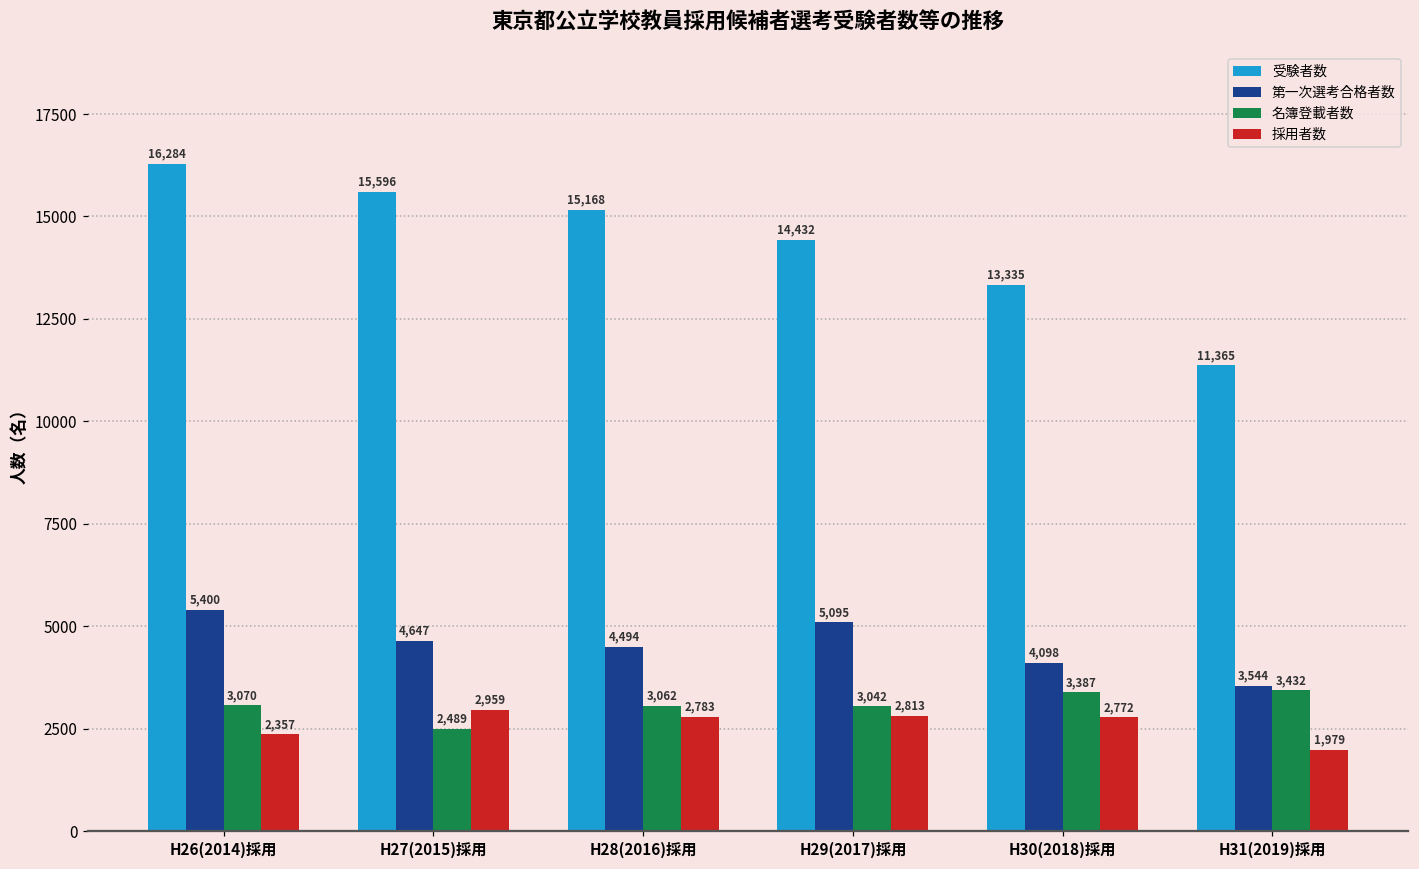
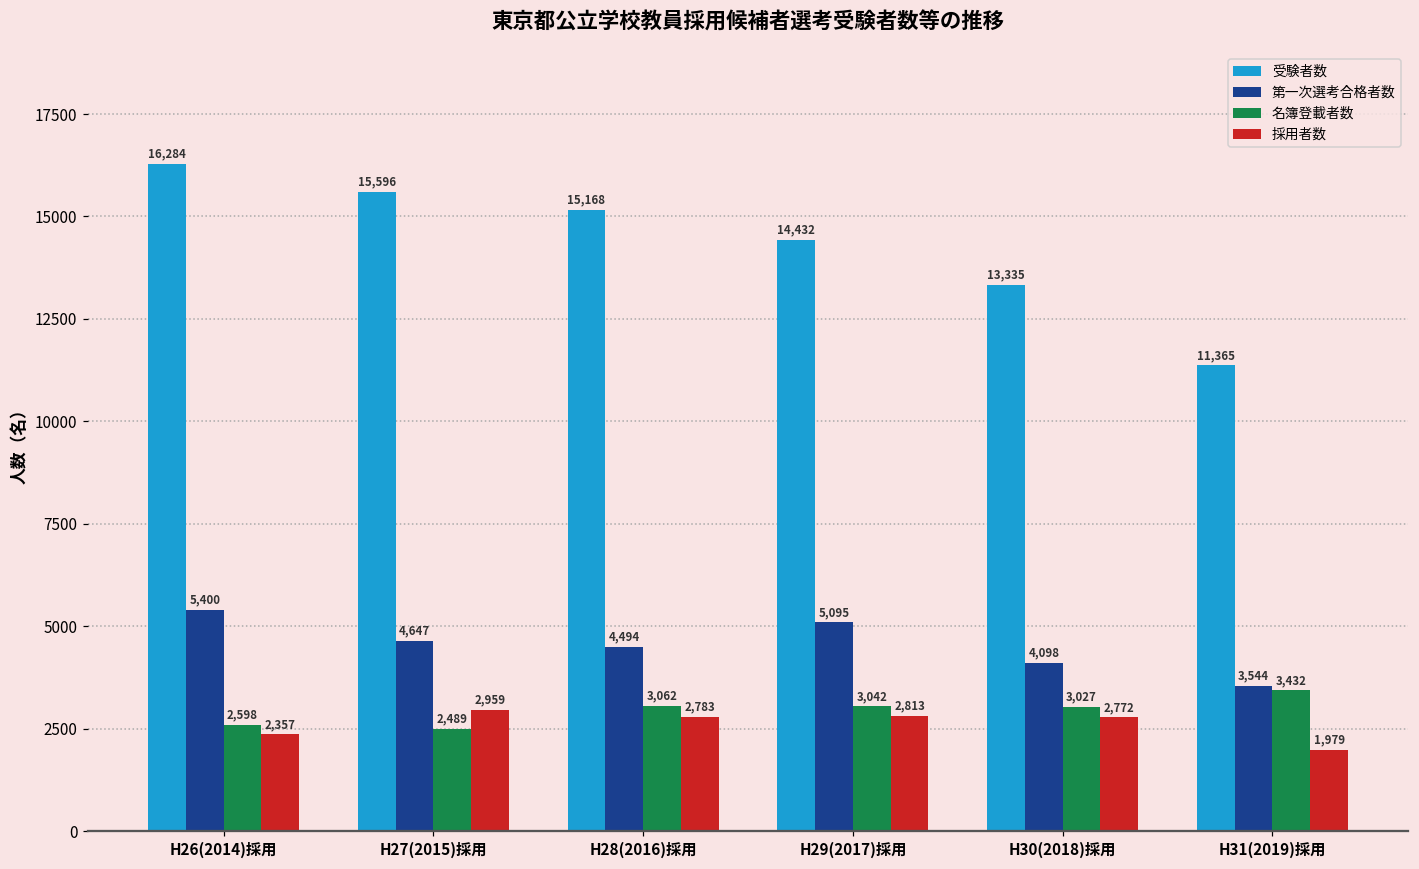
名簿登載者数, H26(2014)採用: 3,070 -> 2,598
名簿登載者数, H30(2018)採用: 3,387 -> 3,027
